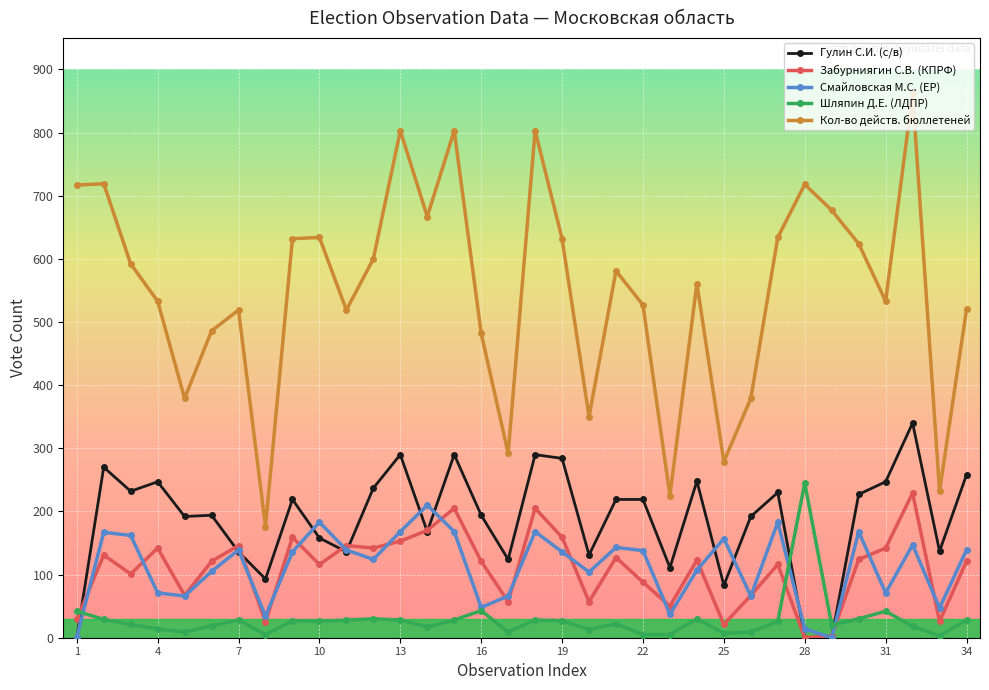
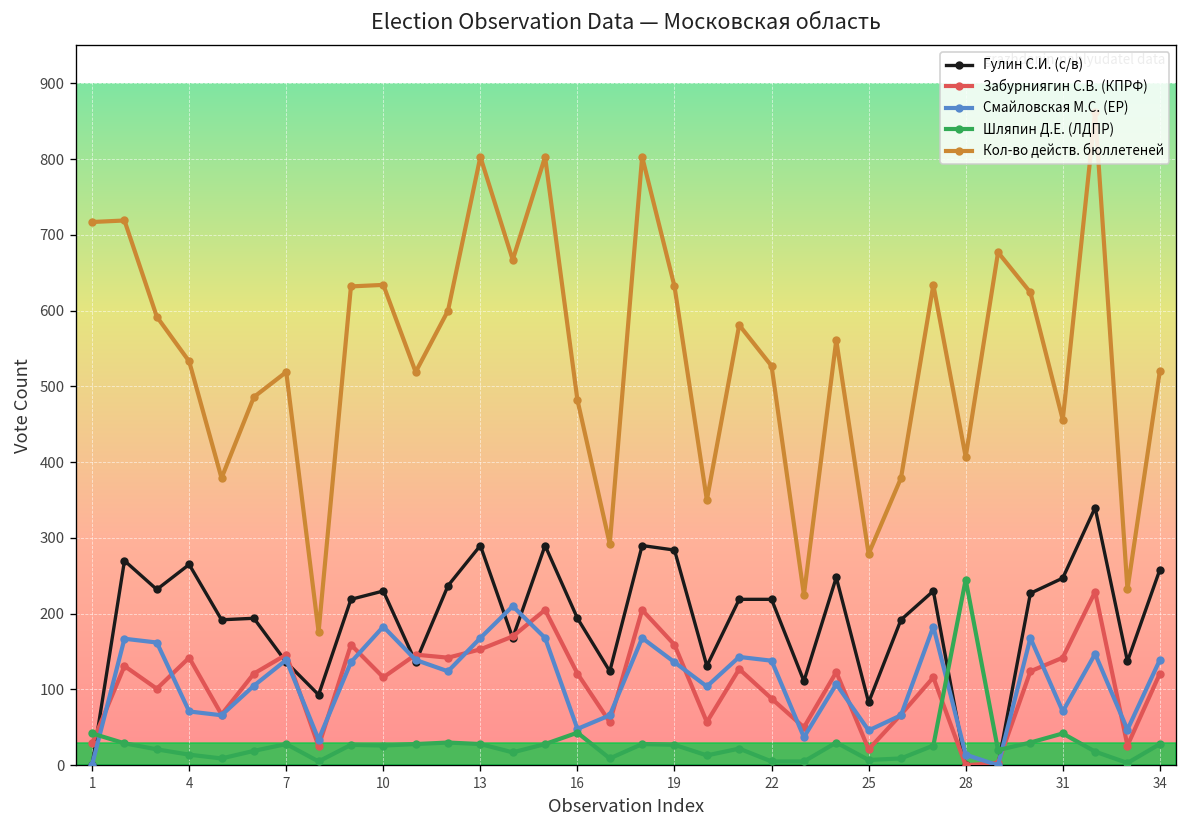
Гулин С.И. (с/в), 4: 250 -> 270
Гулин С.И. (с/в), 10: 160 -> 230
Смайловская М.С. (ЕР), 25: 160 -> 50
Кол-во действ. бюллетеней, 28: 720 -> 410
Кол-во действ. бюллетеней, 31: 530 -> 460
